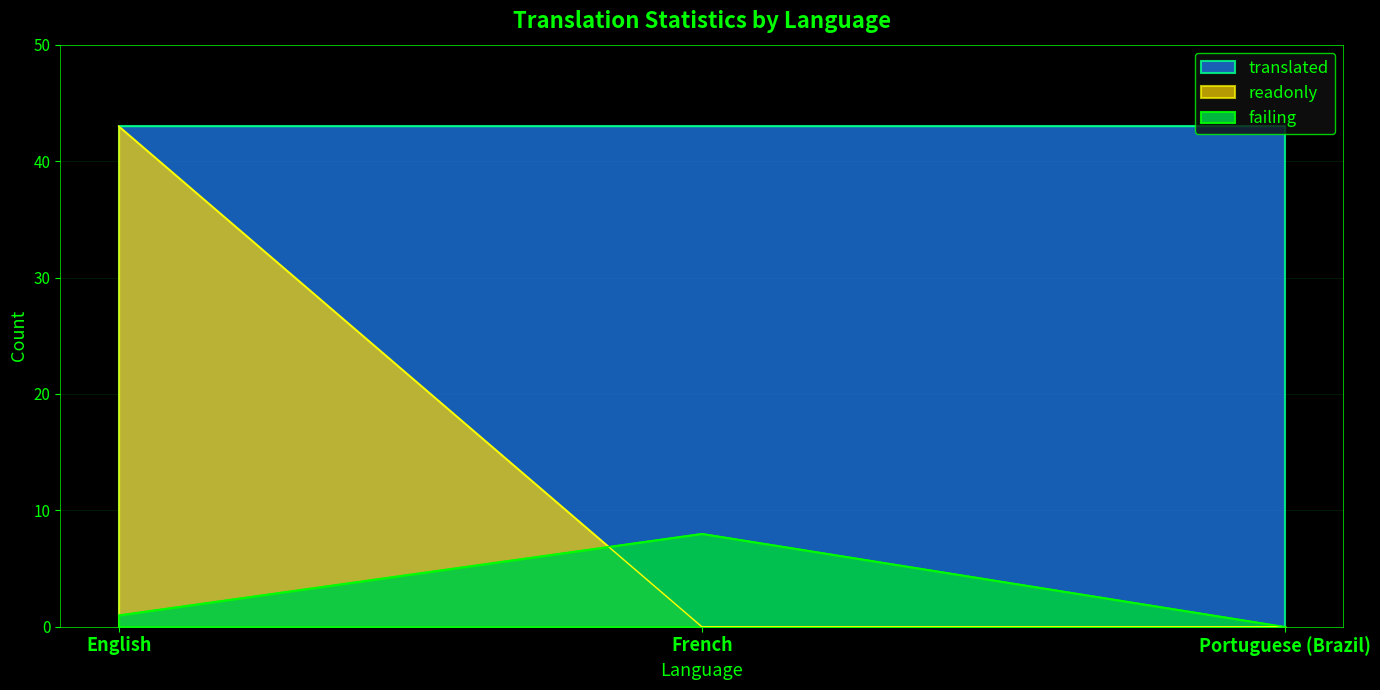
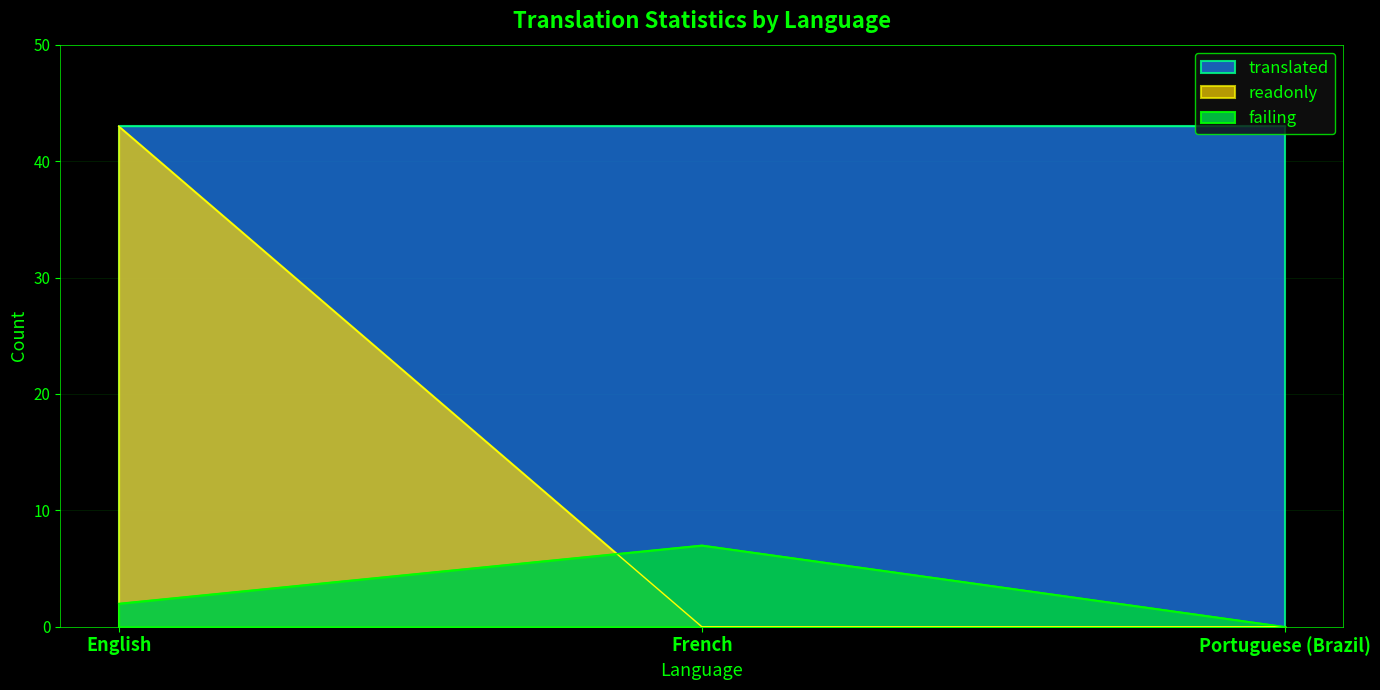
failing, English: 1 -> 2
failing, French: 8 -> 7
